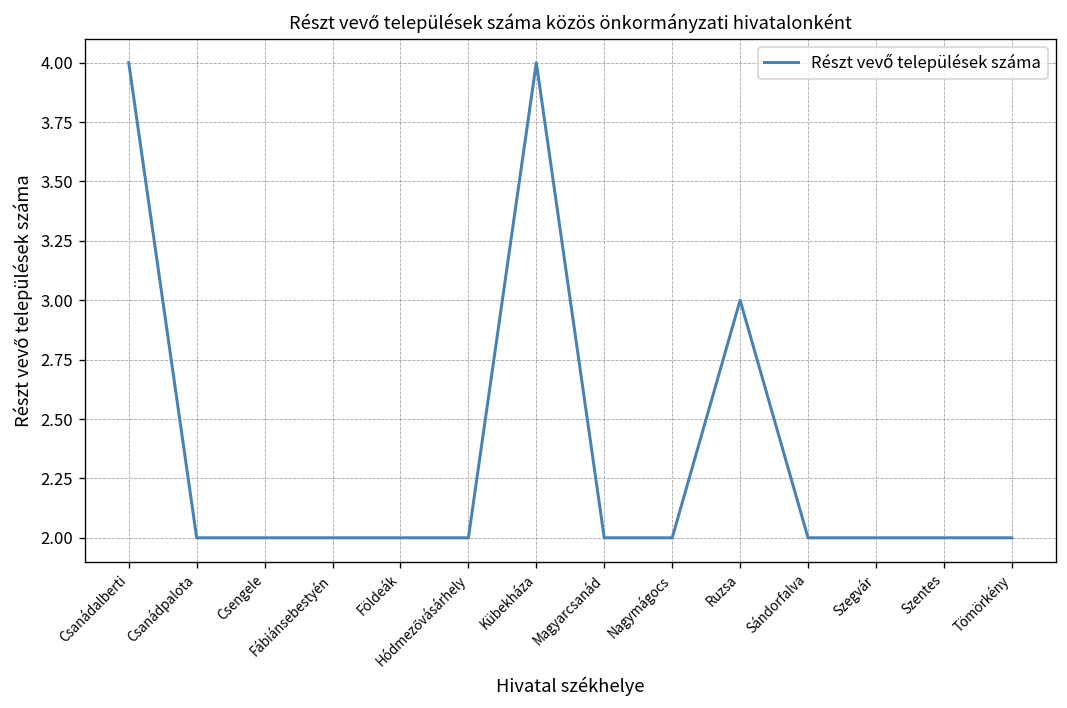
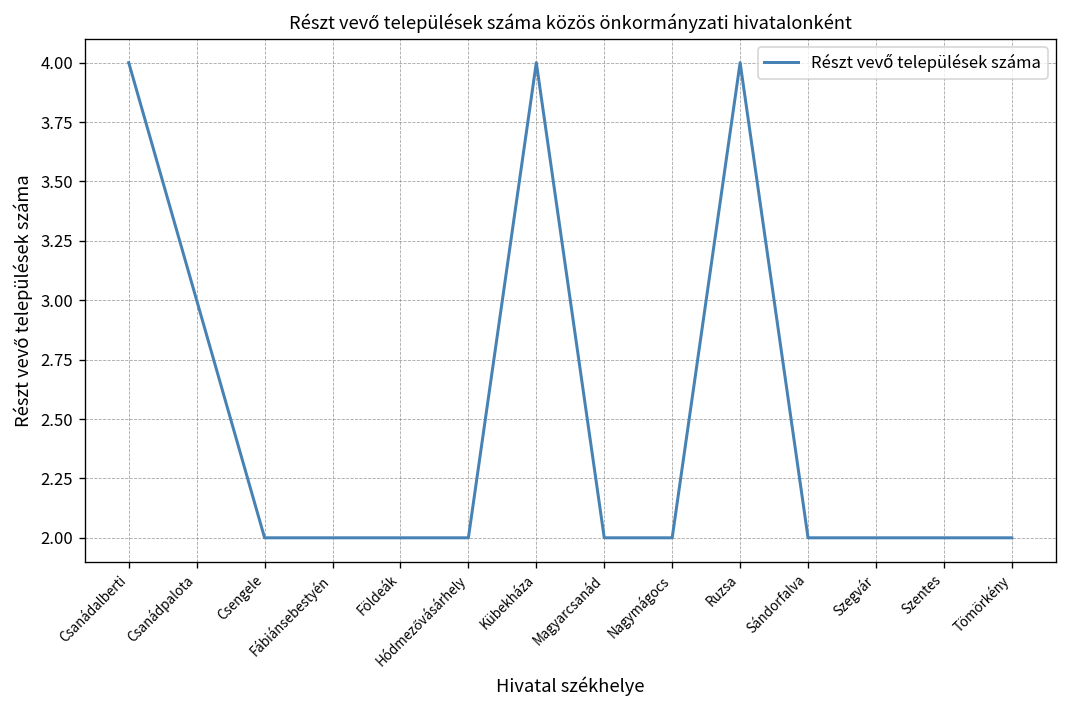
Csanádpalota: 2 -> 3
Ruzsa: 3 -> 4
